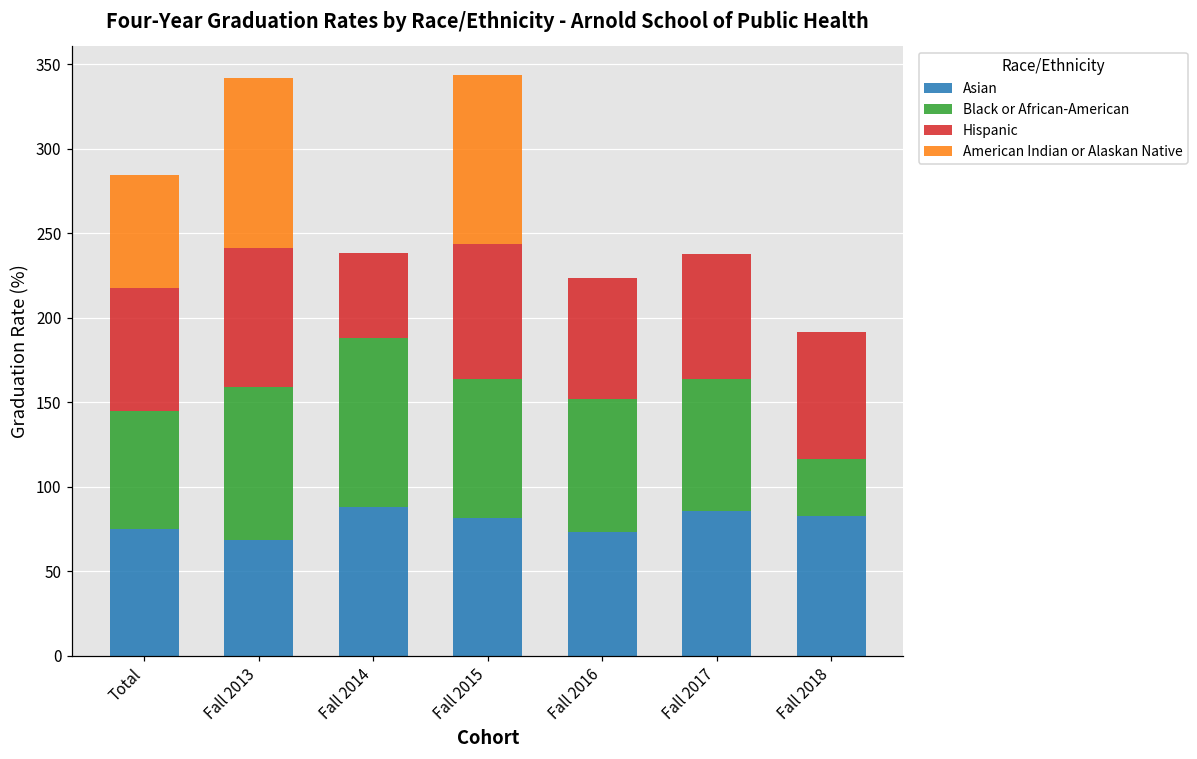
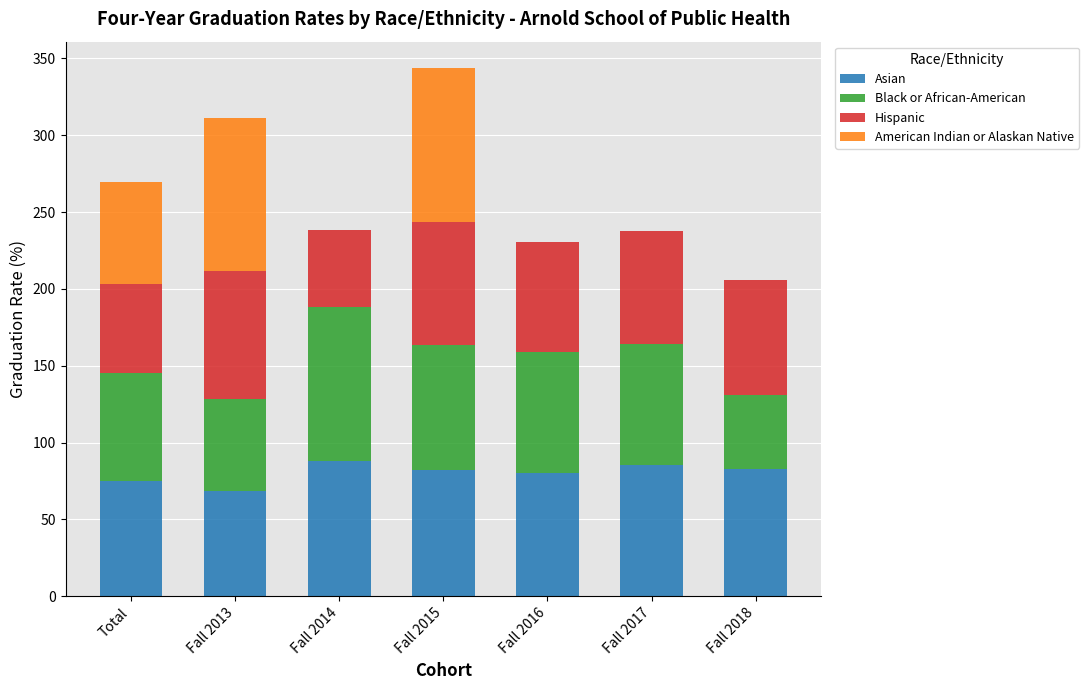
Hispanic, Total: 72 -> 58
Black or African-American, Fall 2013: 90 -> 60
Asian, Fall 2016: 73 -> 80
Black or African-American, Fall 2018: 34 -> 48
